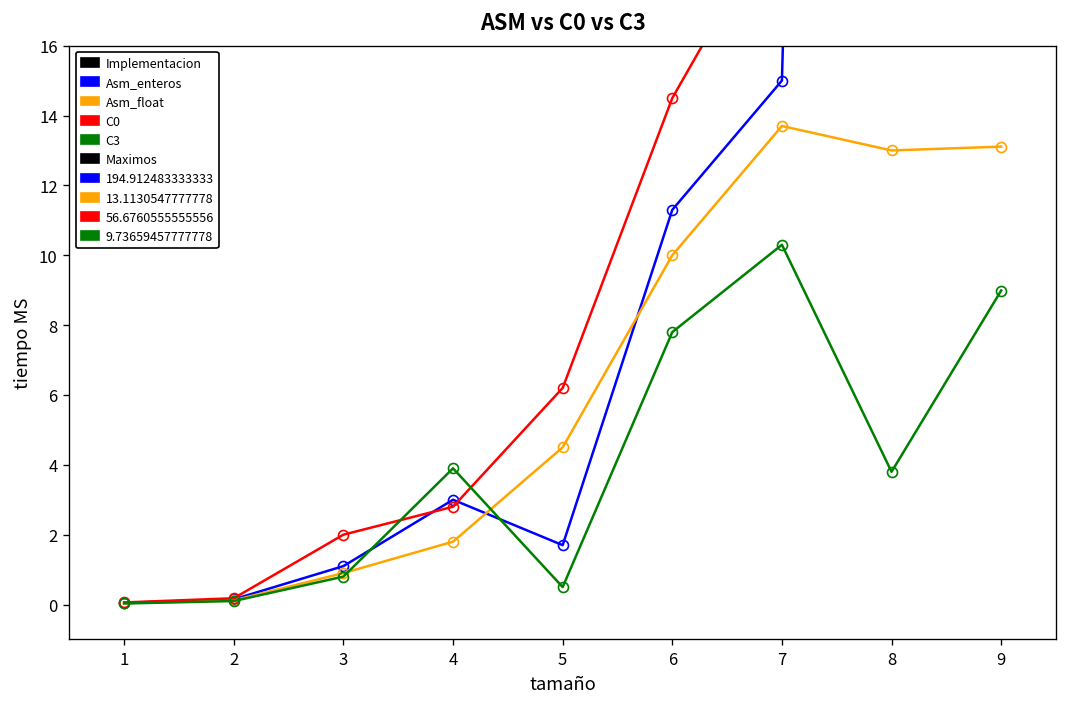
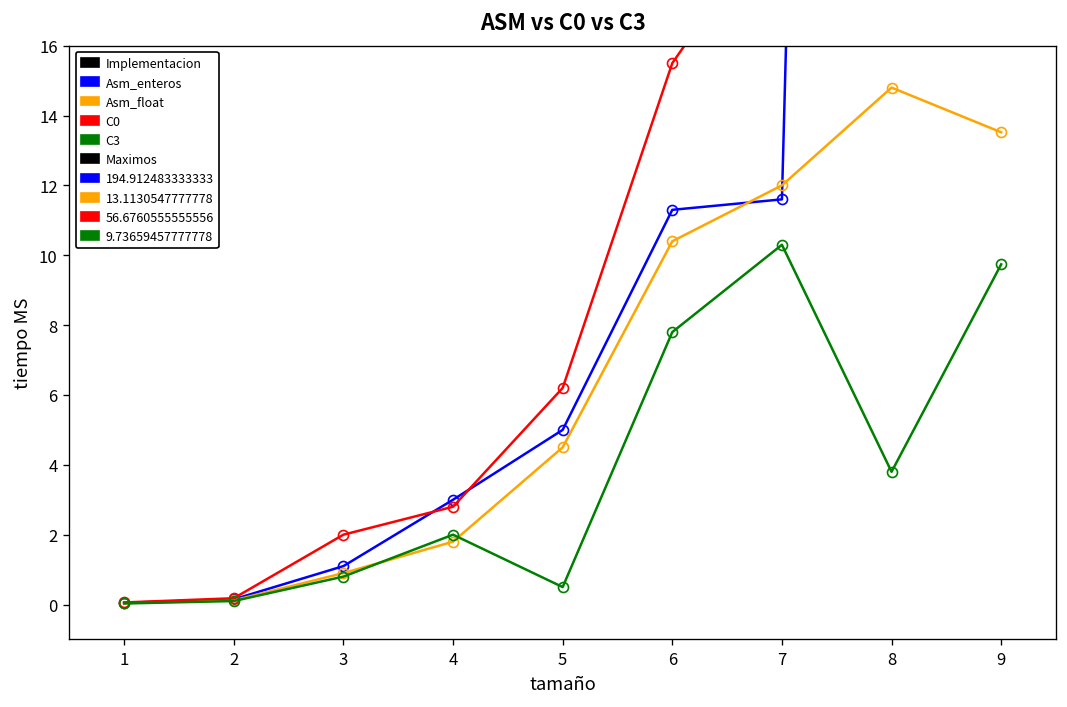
C3, 4: 3.9 -> 2.0
Asm_enteros, 5: 1.7 -> 5.0
Asm_float, 6: 10.0 -> 10.4
C0, 6: 14.5 -> 15.5
Asm_enteros, 7: 15.0 -> 11.6
Asm_float, 7: 13.7 -> 12.0
Asm_float, 8: 13.0 -> 14.8
Asm_float, 9: 13.1 -> 13.5
C3, 9: 9.0 -> 9.7
